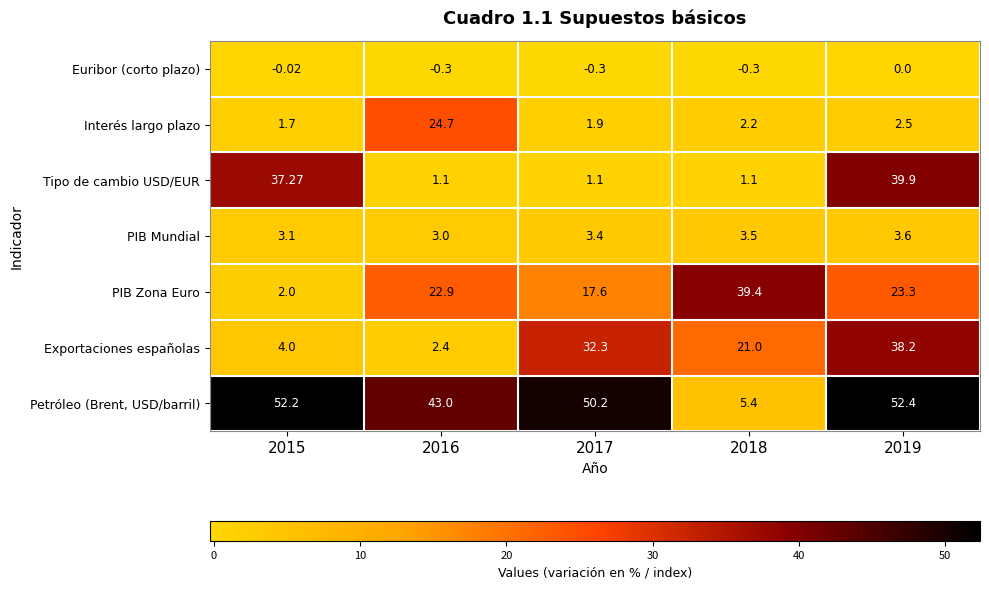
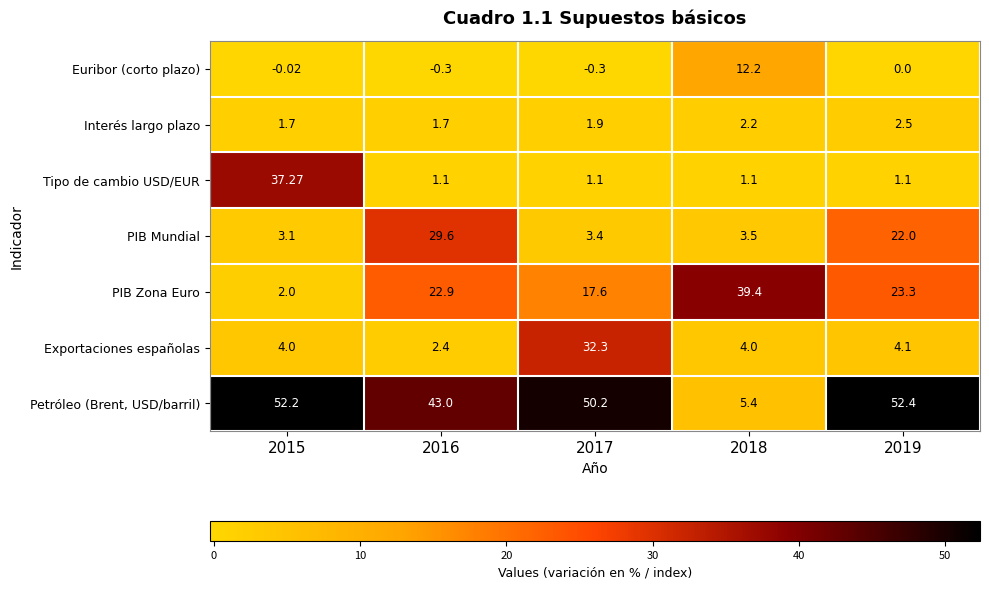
Euribor (corto plazo), 2018: -0.3 -> 12.2
Interés largo plazo, 2016: 24.7 -> 1.7
Tipo de cambio USD/EUR, 2019: 39.9 -> 1.1
PIB Mundial, 2016: 3.0 -> 29.6
PIB Mundial, 2019: 3.6 -> 22.0
Exportaciones españolas, 2018: 21.0 -> 4.0
Exportaciones españolas, 2019: 38.2 -> 4.1
